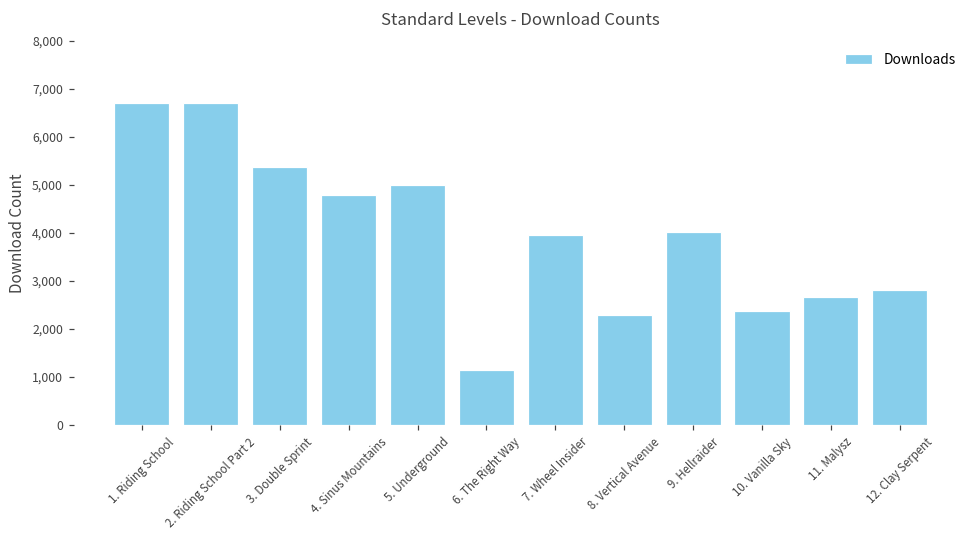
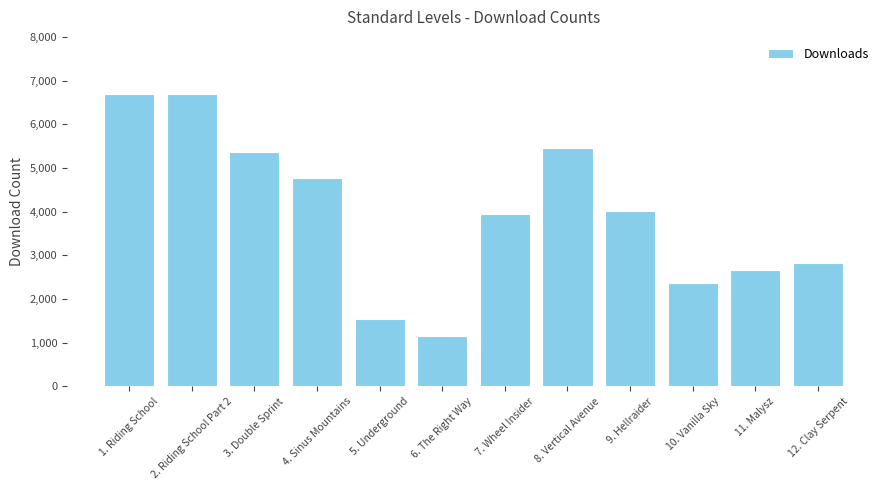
5. Underground: 5,000 -> 1,500
8. Vertical Avenue: 2,300 -> 5,500
